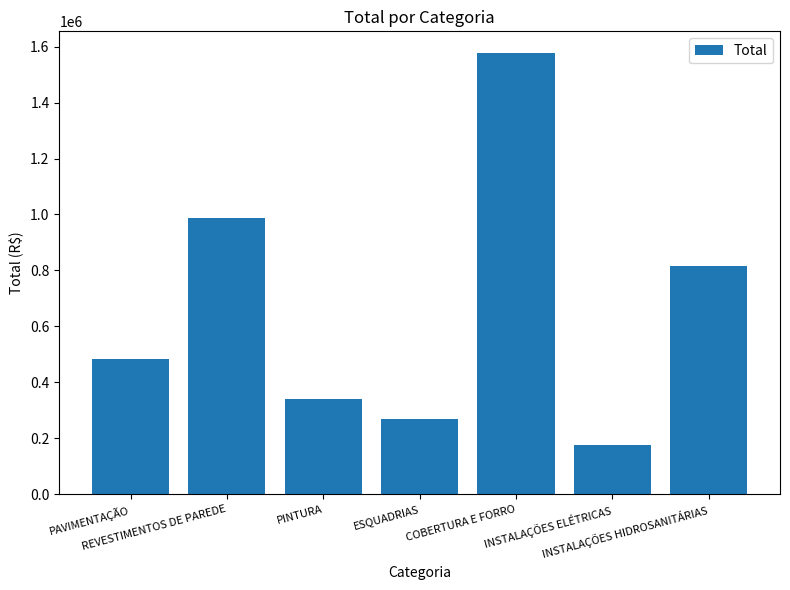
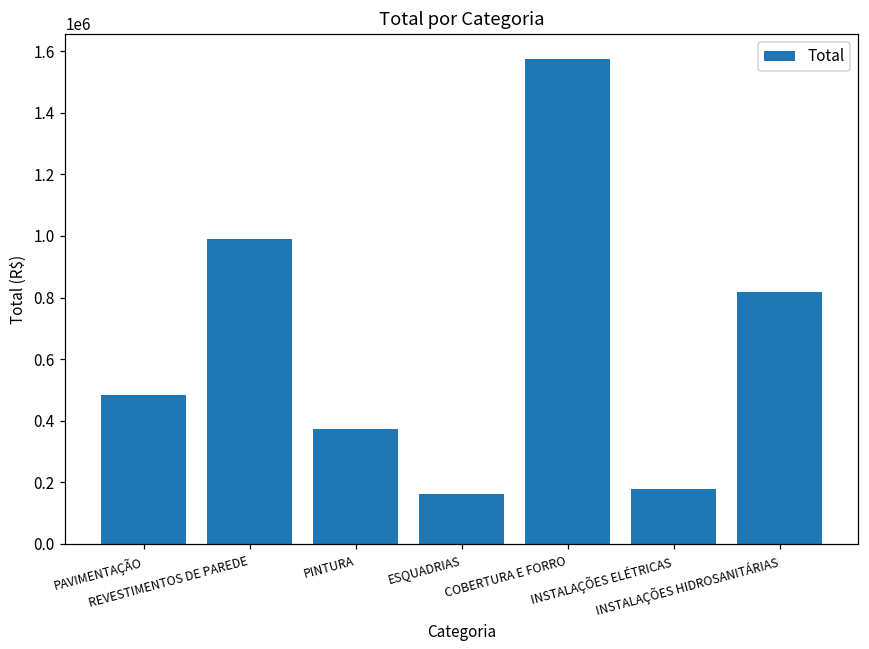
PINTURA: 340000 -> 370000
ESQUADRIAS: 270000 -> 160000
